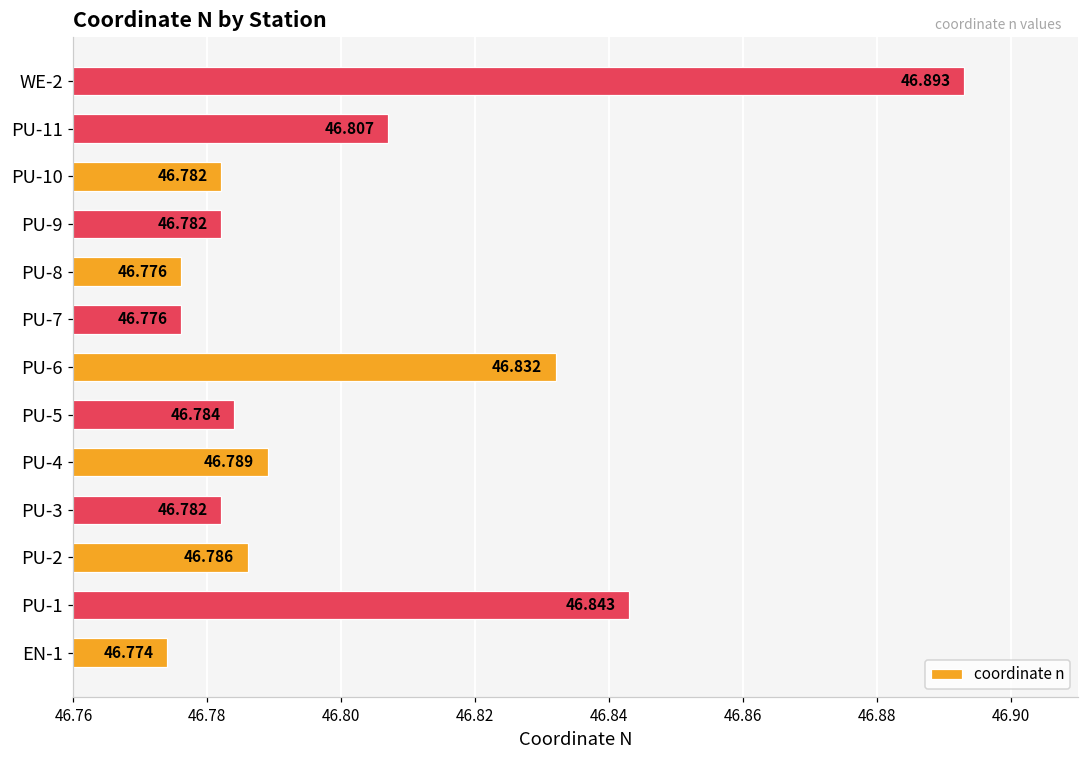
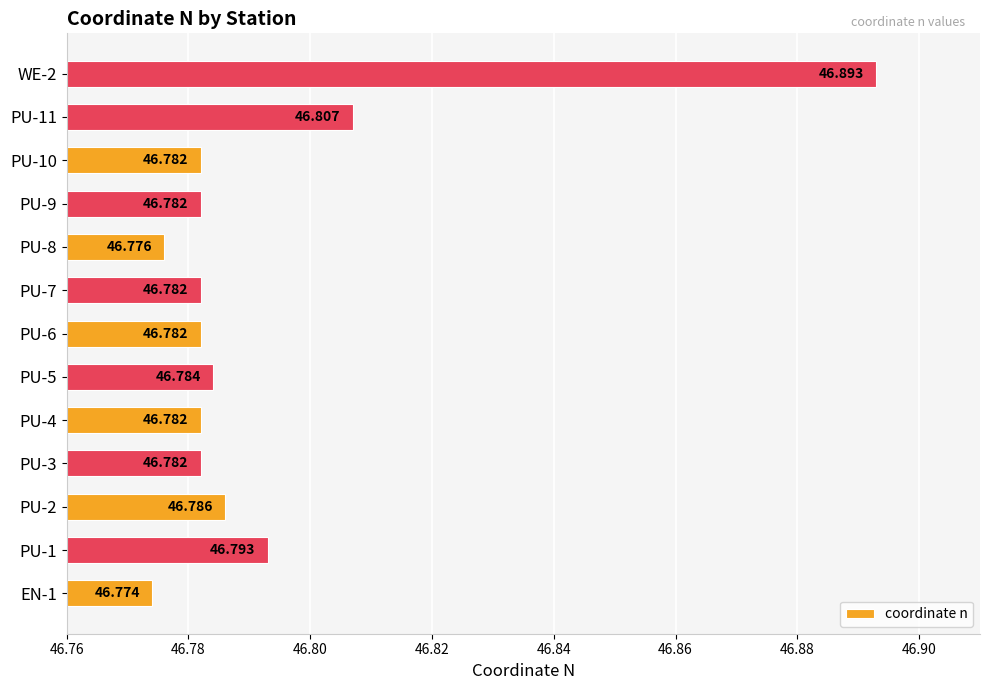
PU-7: 46.776 -> 46.782
PU-6: 46.832 -> 46.782
PU-4: 46.789 -> 46.782
PU-1: 46.843 -> 46.793
